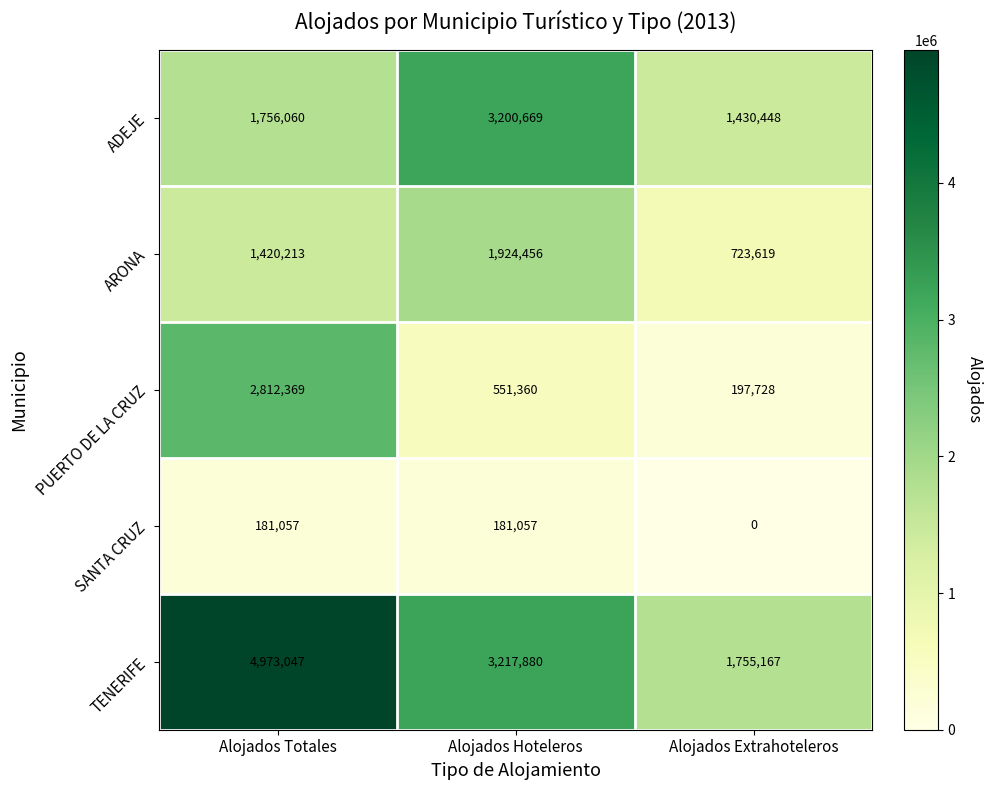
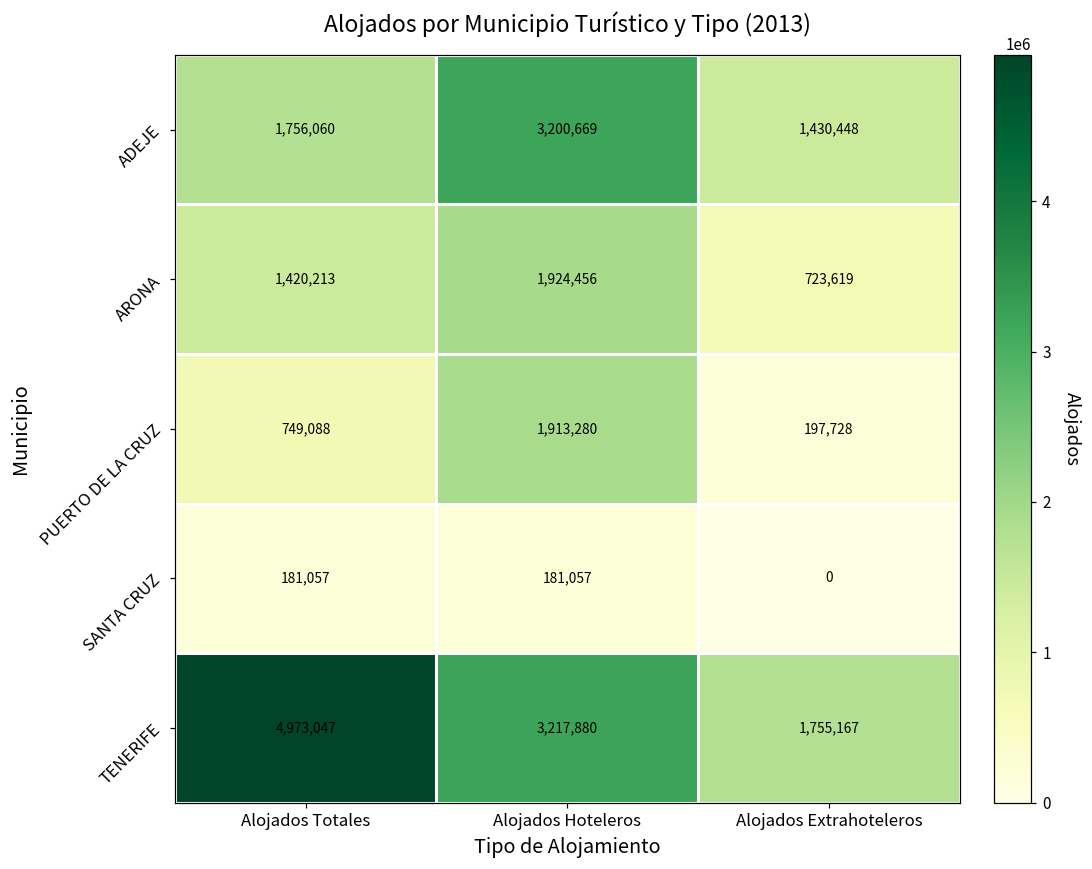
PUERTO DE LA CRUZ, Alojados Totales: 2,812,369 -> 749,088
PUERTO DE LA CRUZ, Alojados Hoteleros: 551,360 -> 1,913,280
